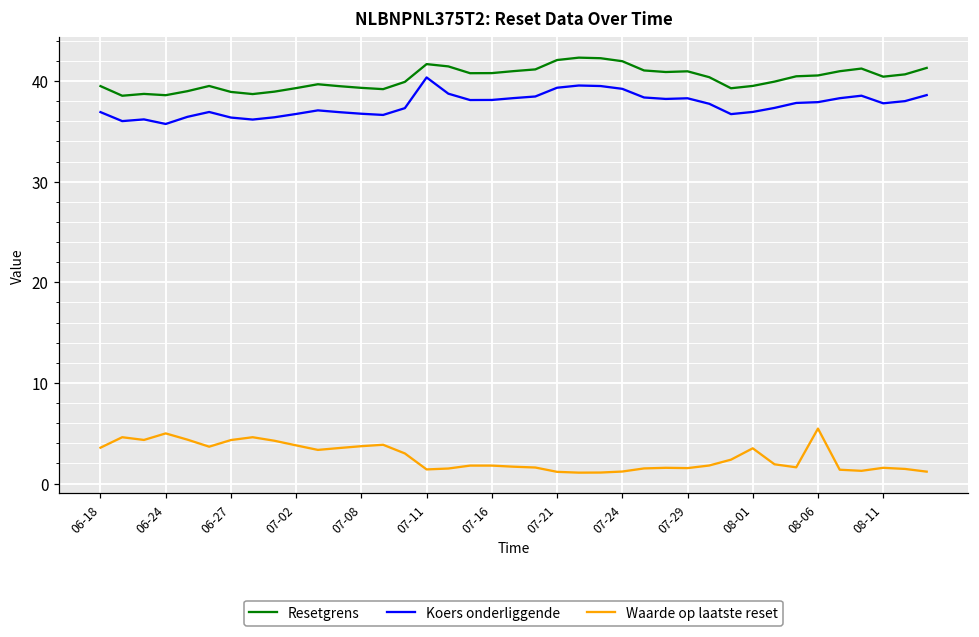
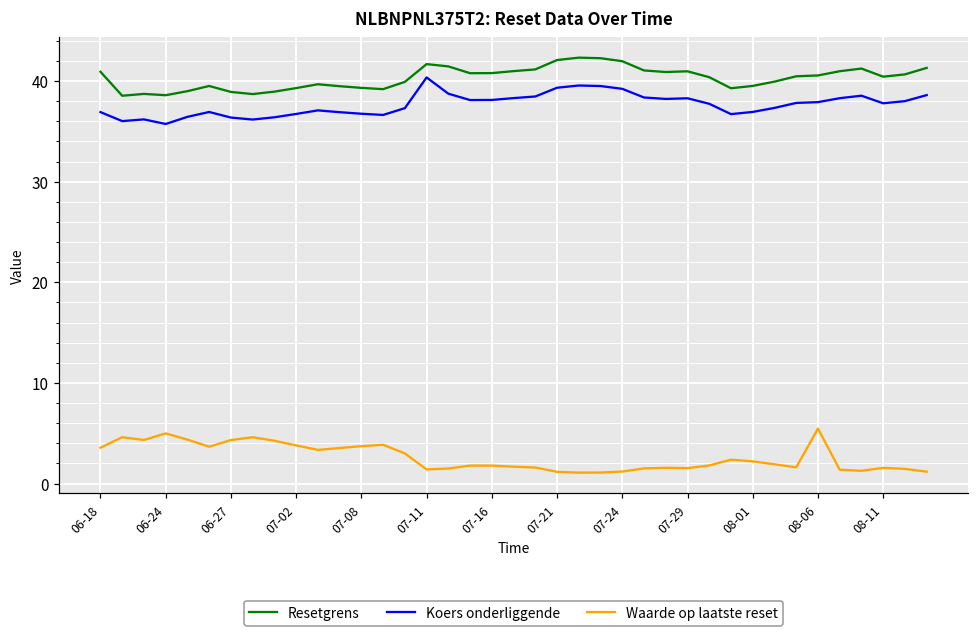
Resetgrens, 06-18: 39 -> 41
Waarde op laatste reset, 08-01: 4 -> 2
